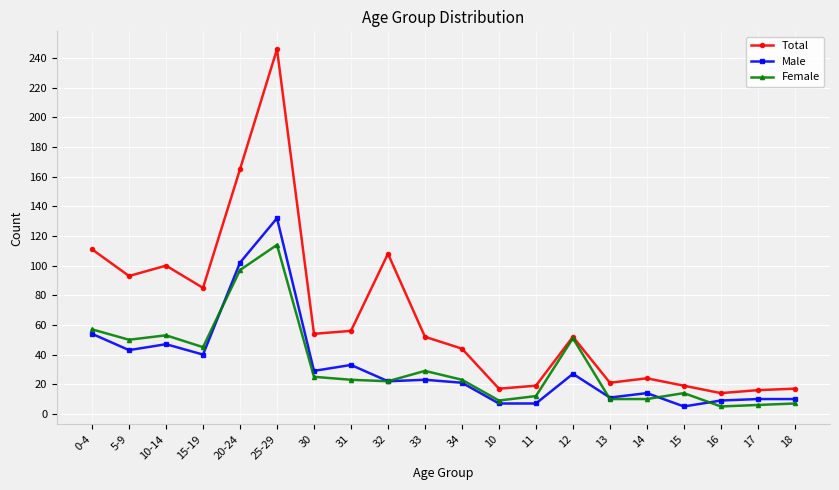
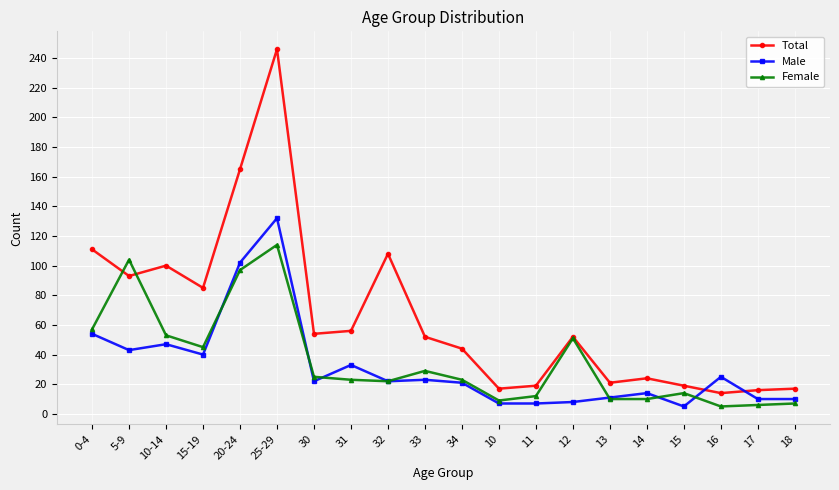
Female, 5-9: 50 -> 104
Male, 30: 29 -> 22
Male, 12: 27 -> 8
Male, 16: 9 -> 25
